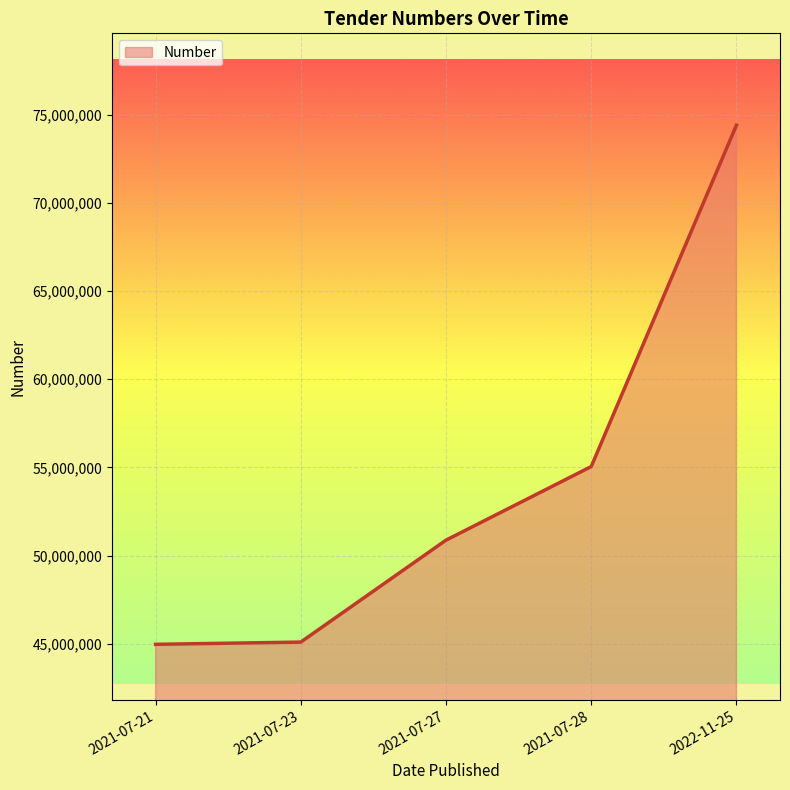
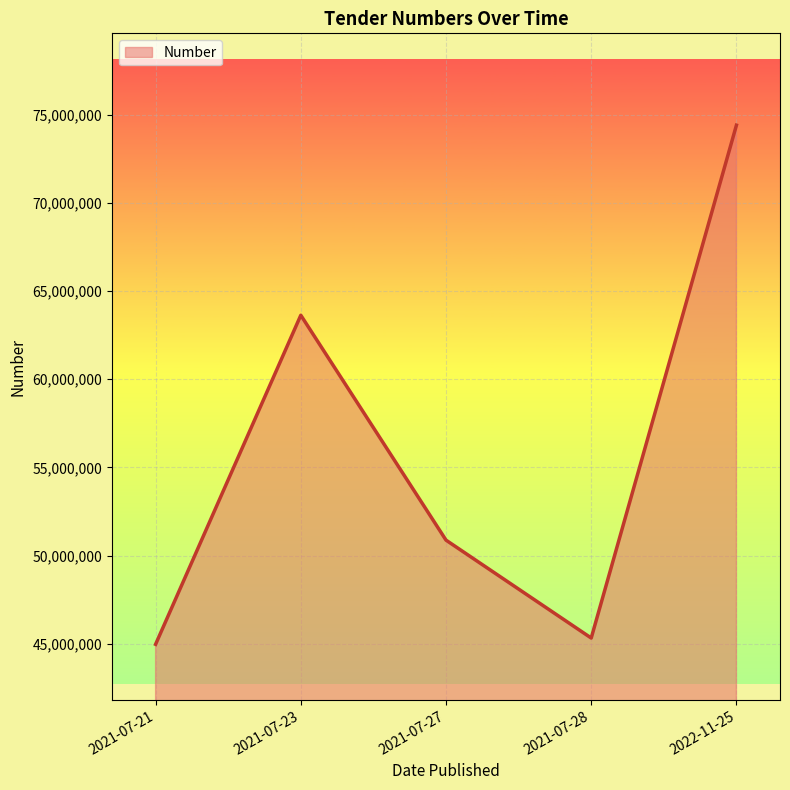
2021-07-23: 45,100,000 -> 63,600,000
2021-07-28: 55,000,000 -> 45,300,000
